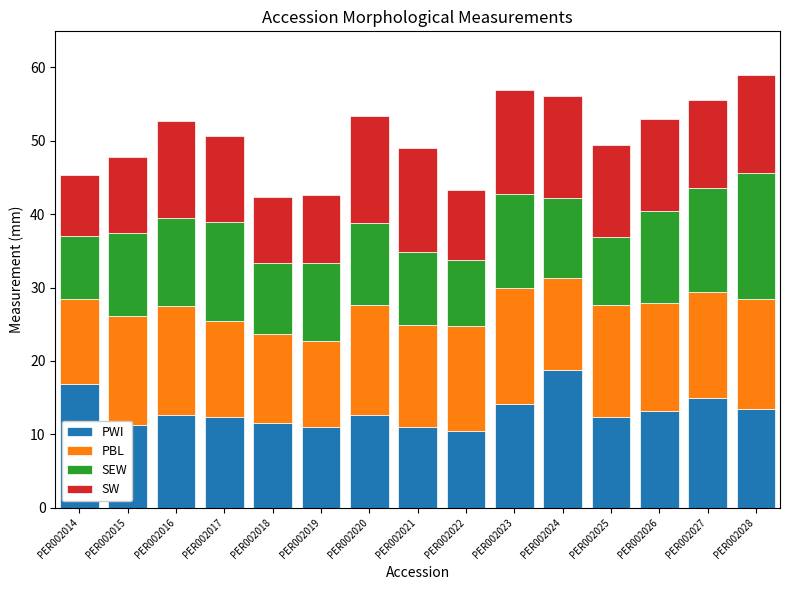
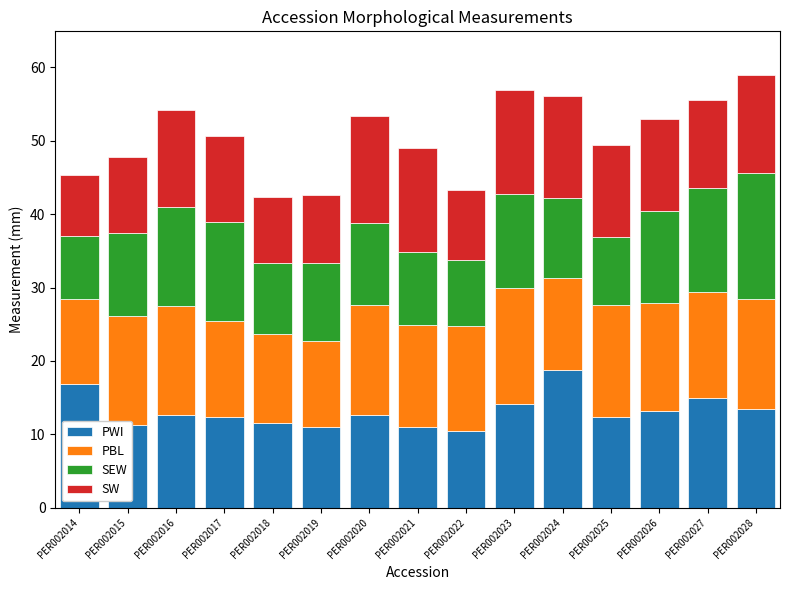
SEW, PER002016: 12 -> 14
